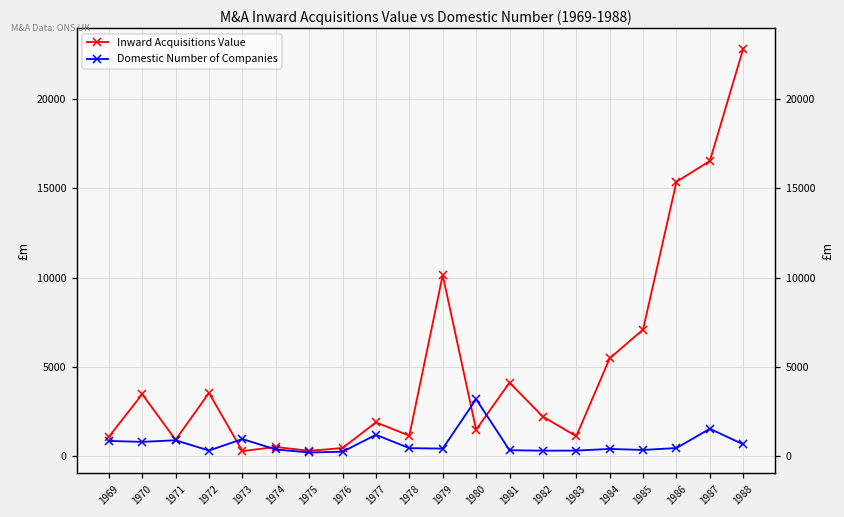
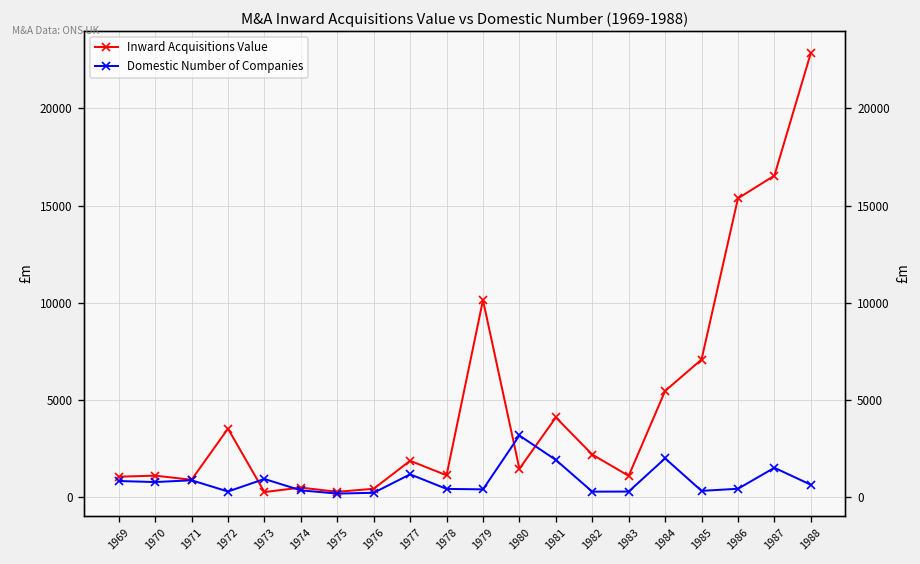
Inward Acquisitions Value, 1970: 3500 -> 1100
Domestic Number of Companies, 1981: 300 -> 1900
Domestic Number of Companies, 1984: 400 -> 2000
